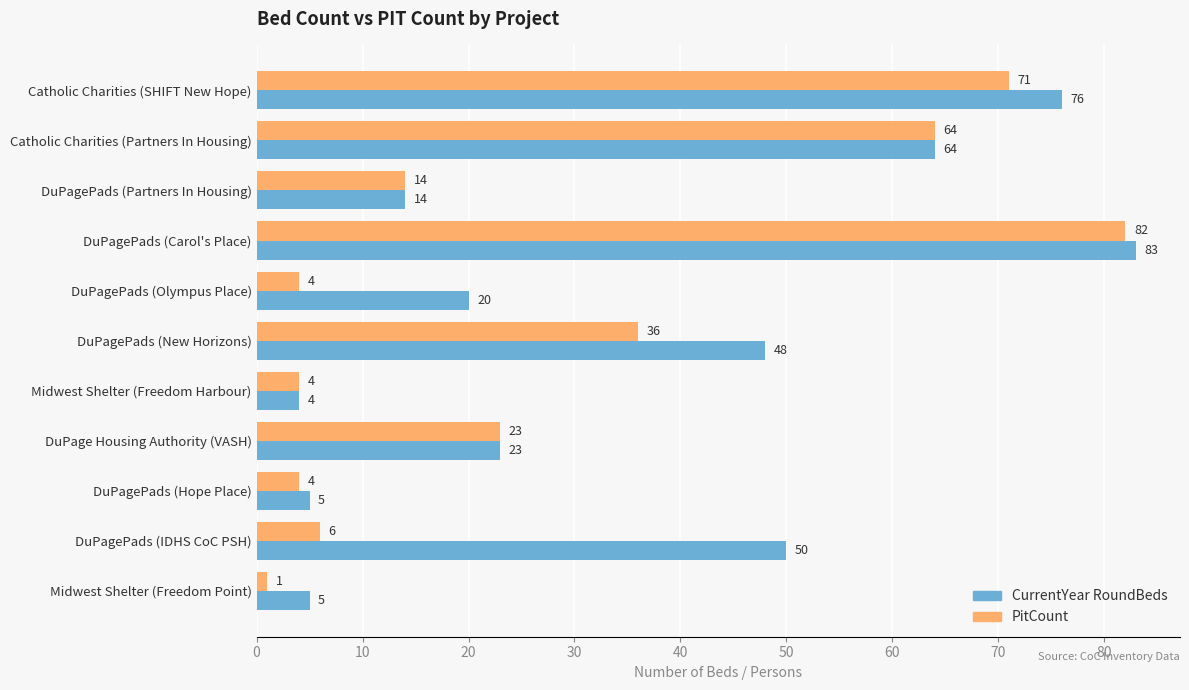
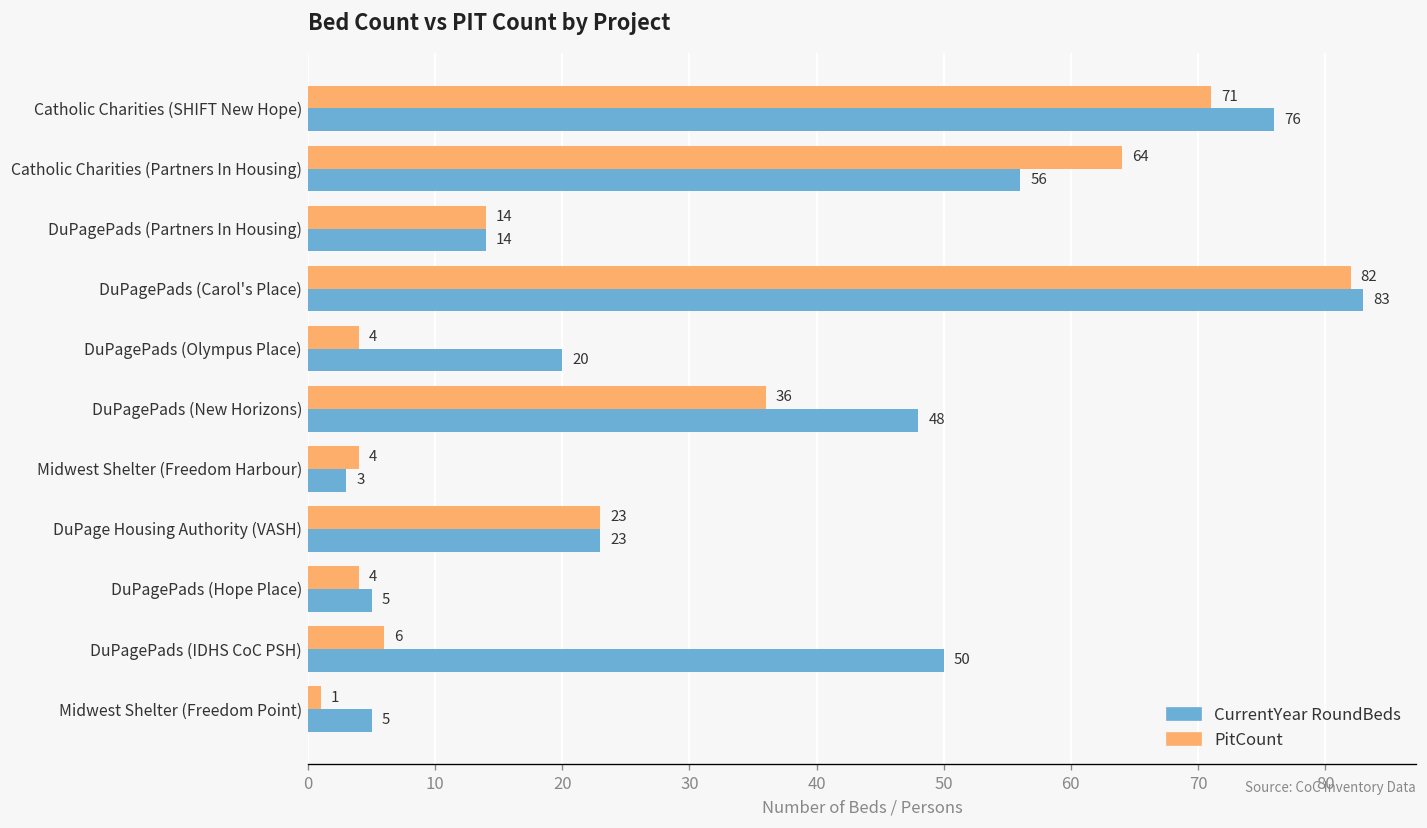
CurrentYear RoundBeds, Catholic Charities (Partners In Housing): 64 -> 56
CurrentYear RoundBeds, Midwest Shelter (Freedom Harbour): 4 -> 3
